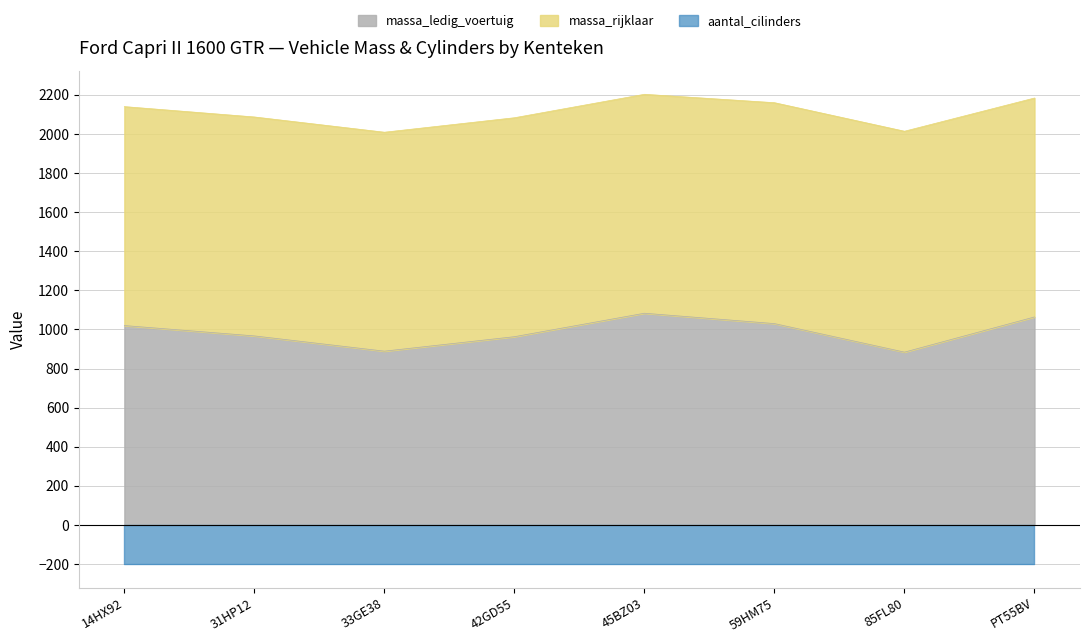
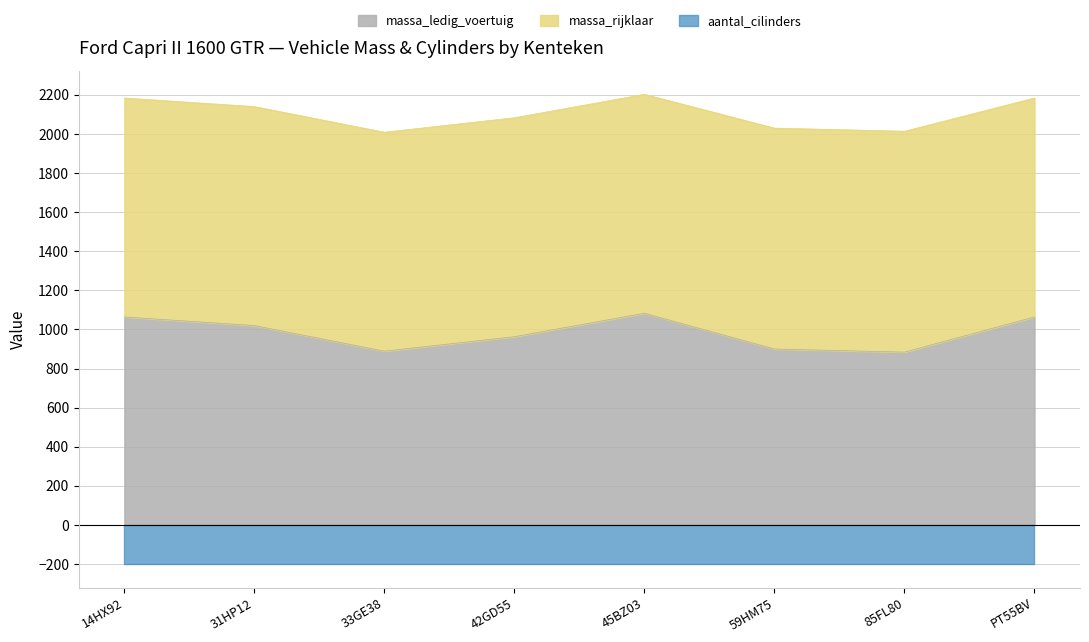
massa_ledig_voertuig, 14HX92: 1020 -> 1060
massa_ledig_voertuig, 31HP12: 970 -> 1020
massa_ledig_voertuig, 59HM75: 1030 -> 900
